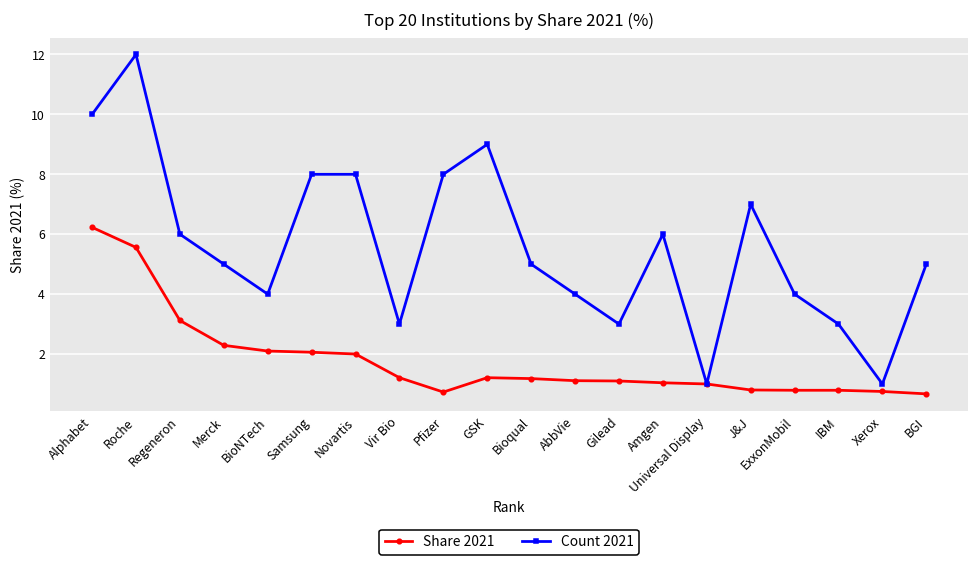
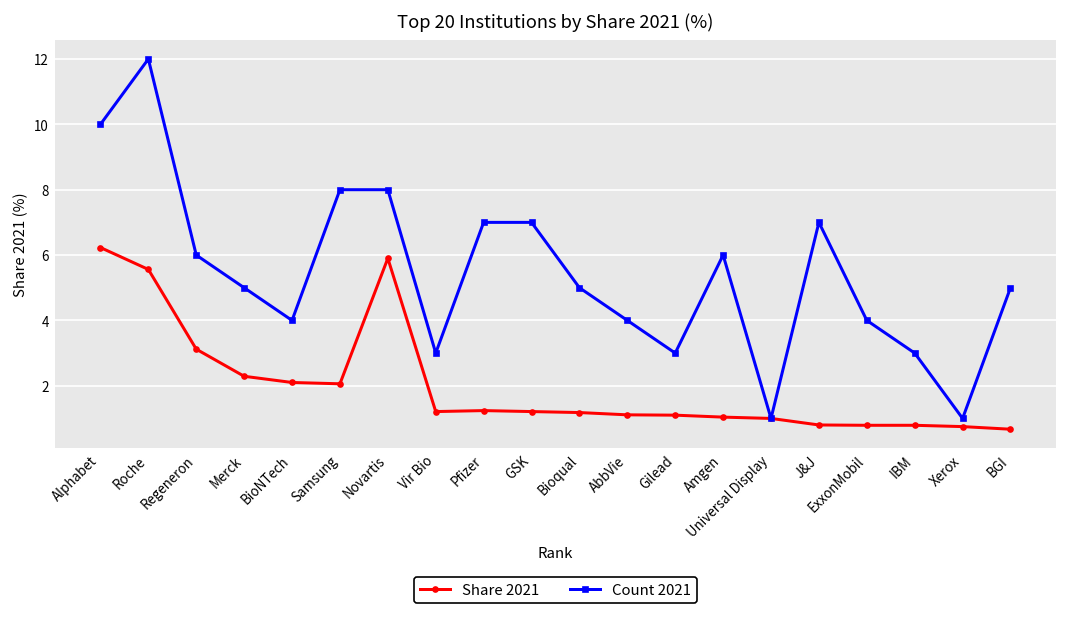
Share 2021, Novartis: 2.0 -> 5.9
Share 2021, Pfizer: 0.7 -> 1.2
Count 2021, Pfizer: 8 -> 7
Count 2021, GSK: 9 -> 7
